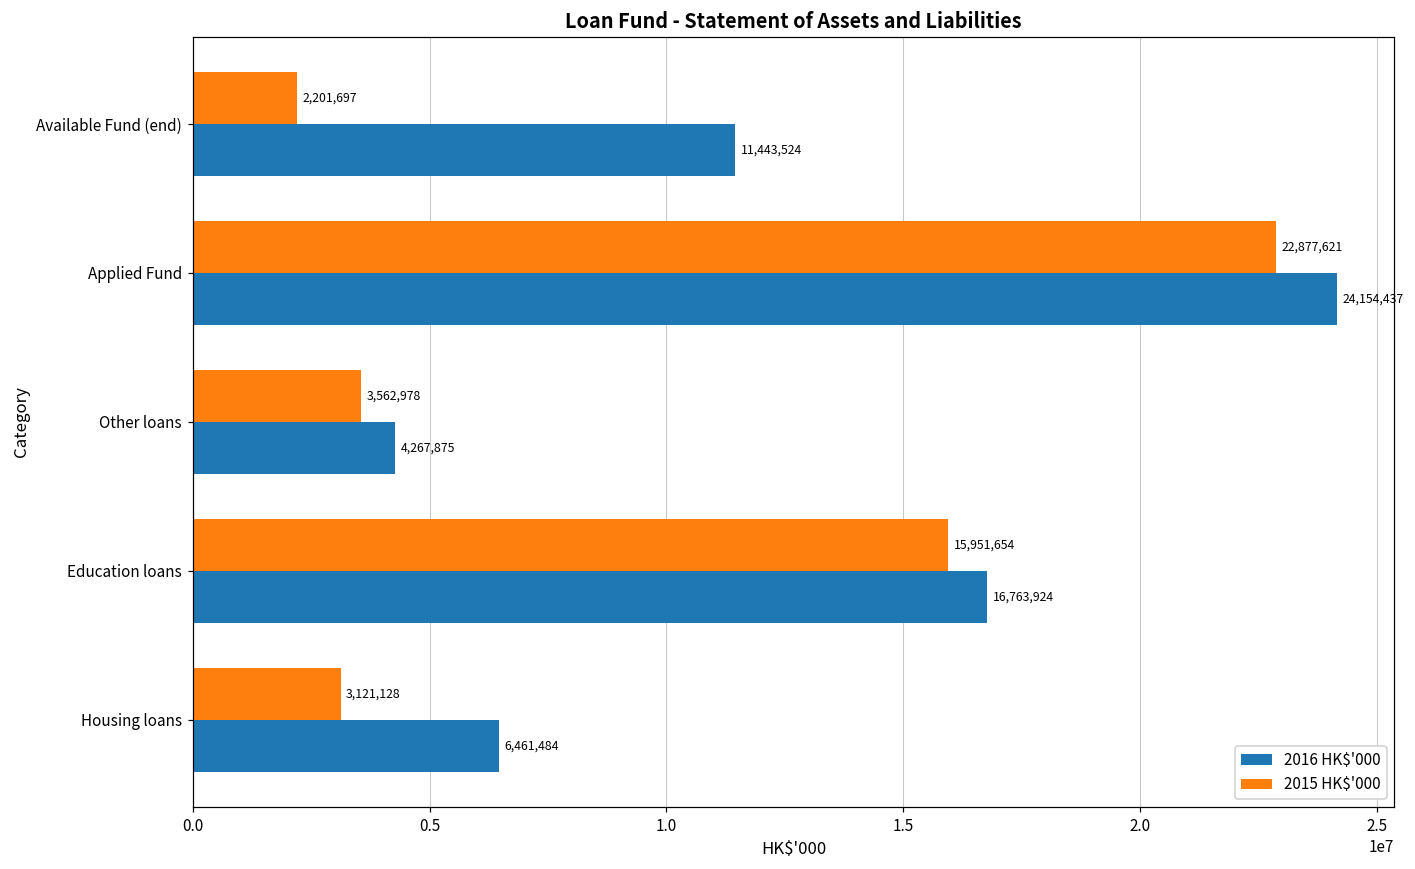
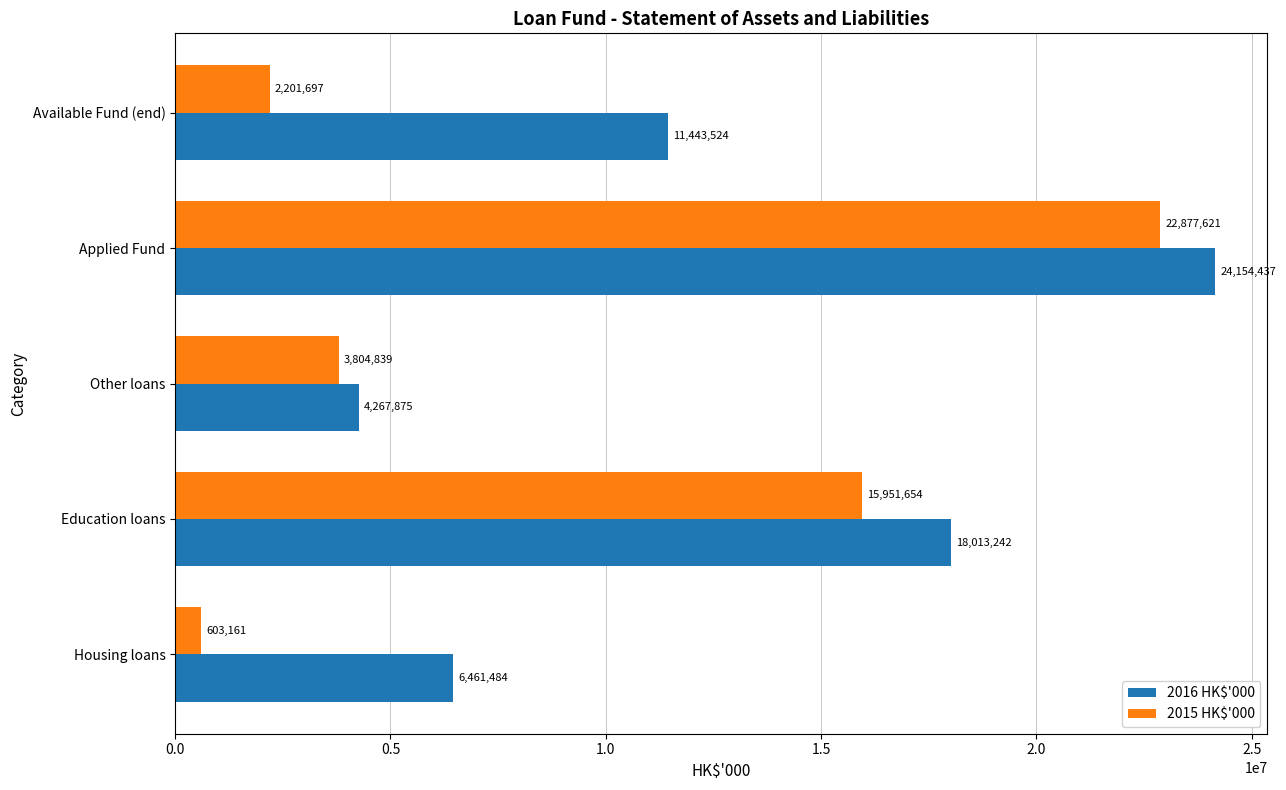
2015 HK$'000, Other loans: 3,562,978 -> 3,804,839
2016 HK$'000, Education loans: 16,763,924 -> 18,013,242
2015 HK$'000, Housing loans: 3,121,128 -> 603,161
